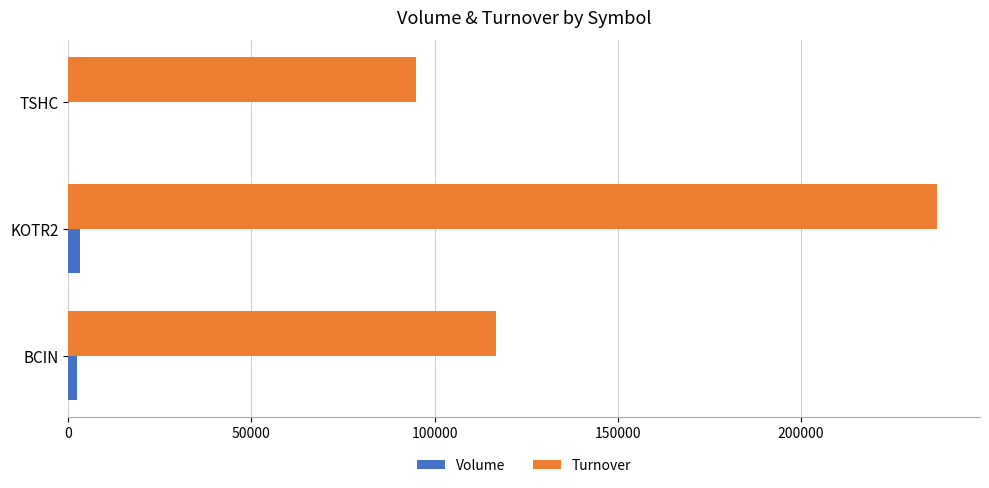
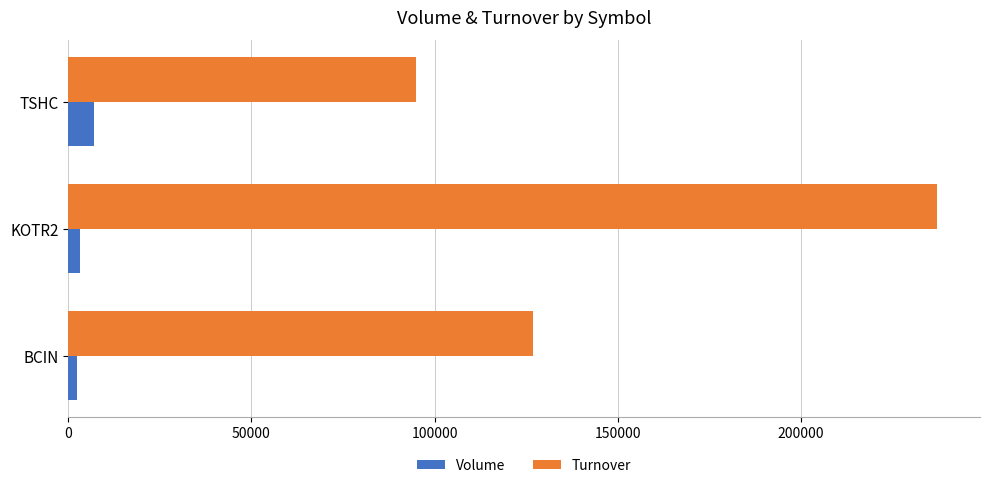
Volume, TSHC: 0 -> 7000
Turnover, BCIN: 117000 -> 127000
